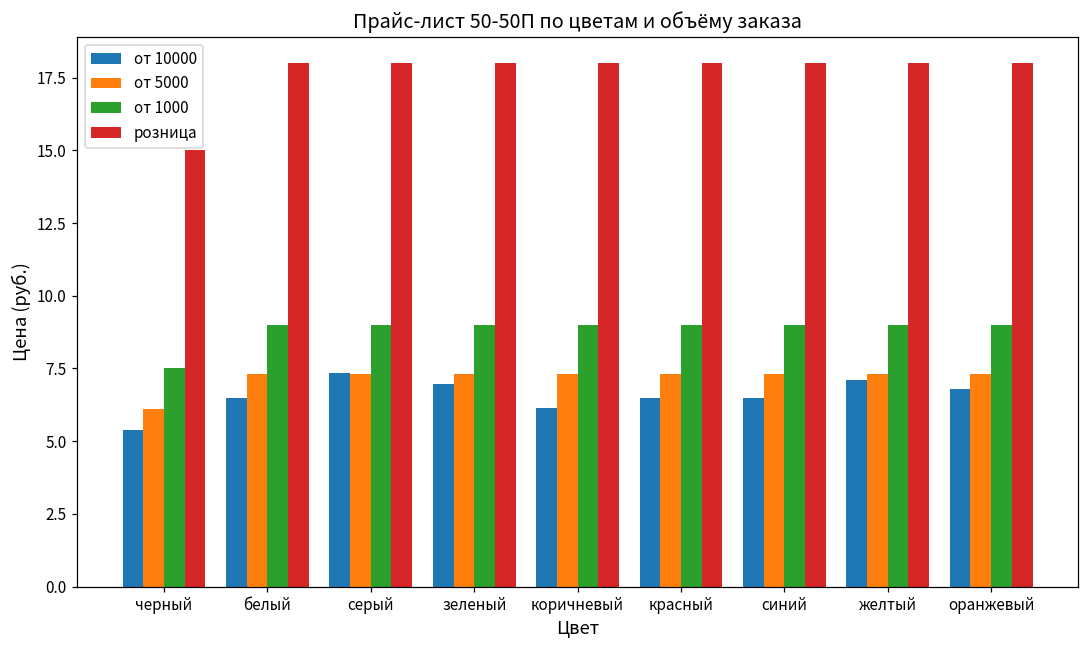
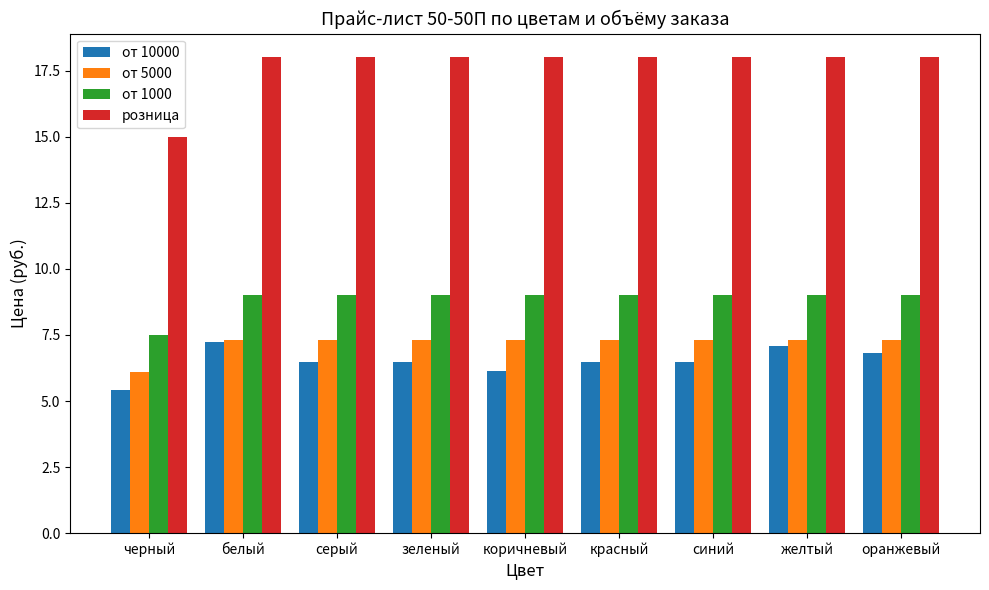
от 10000, белый: 6.5 -> 7.2
от 10000, серый: 7.4 -> 6.5
от 10000, зеленый: 7.0 -> 6.5
